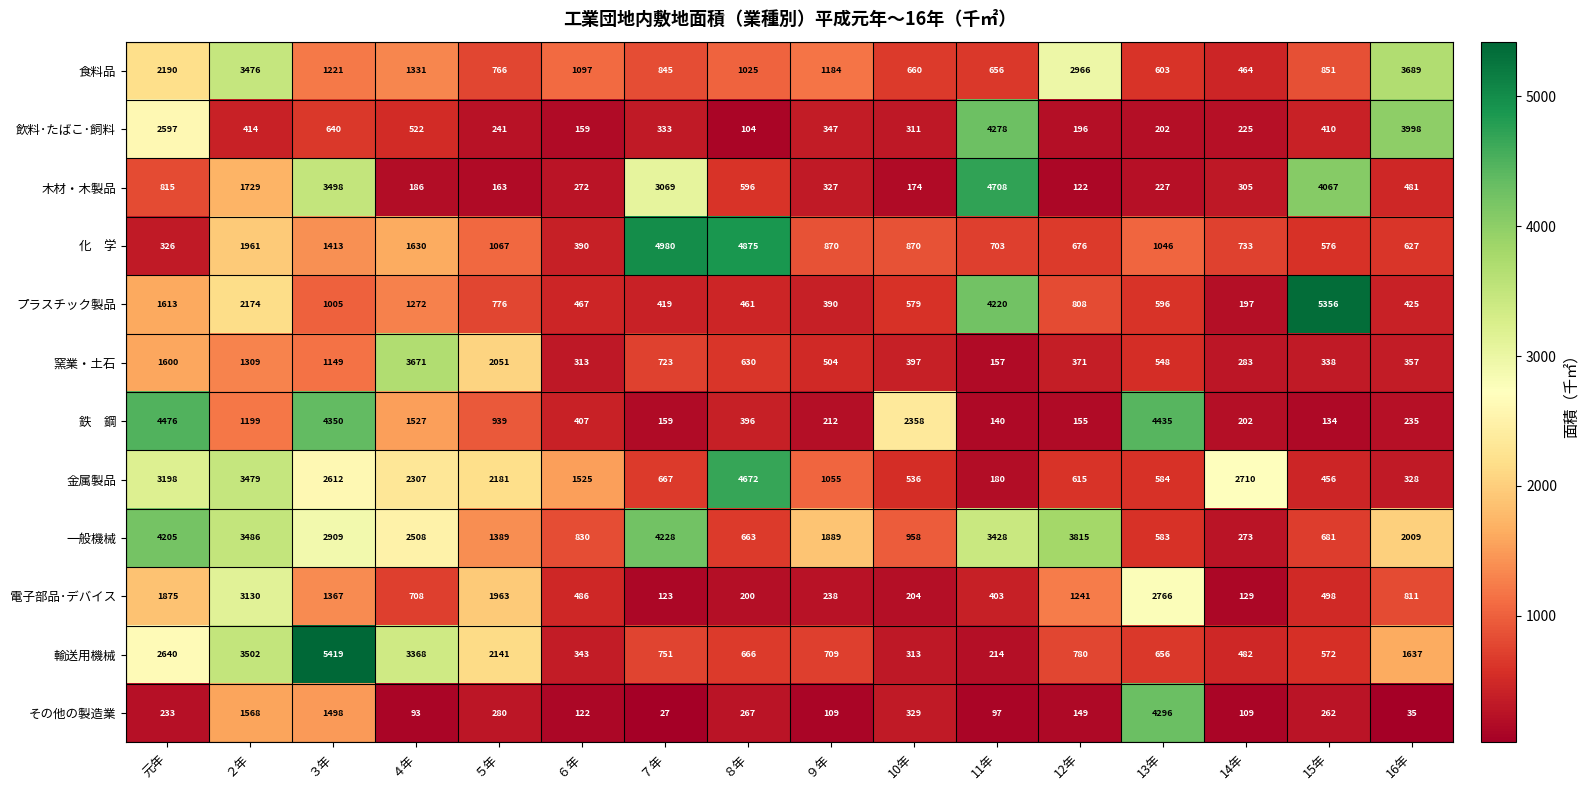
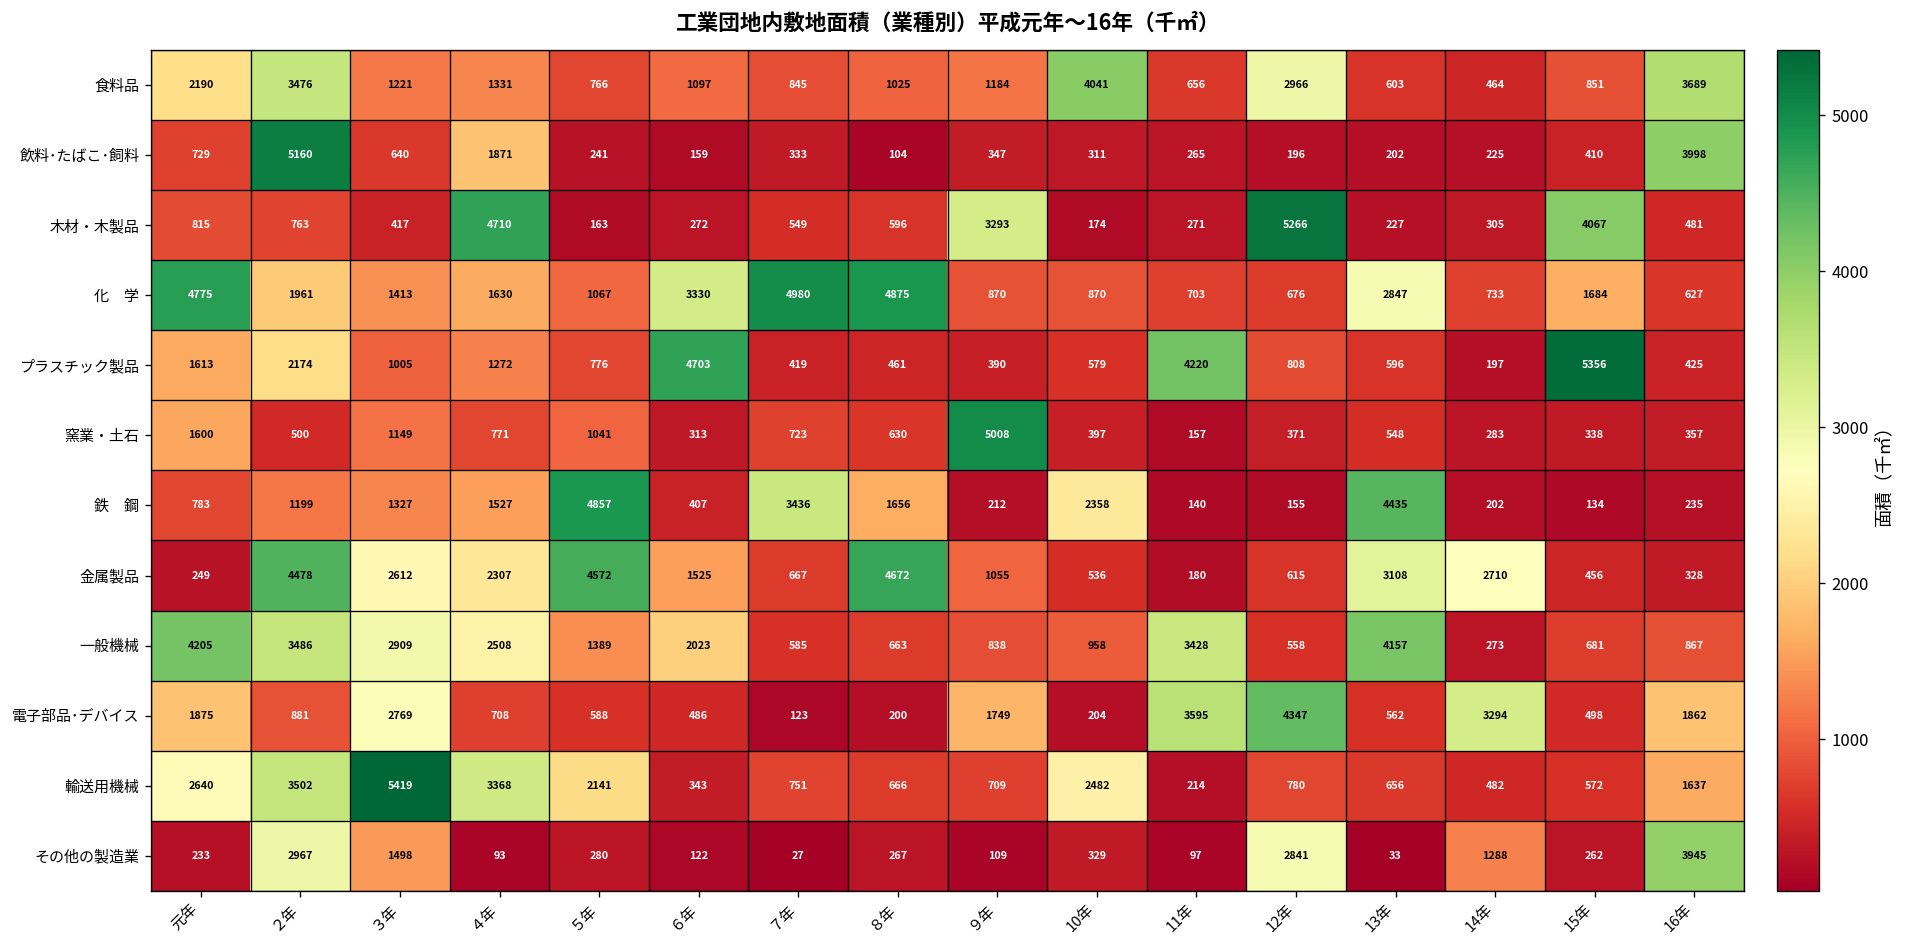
食料品, 10年: 660 -> 4041
飲料･たばこ･飼料, 元年: 2597 -> 729
飲料･たばこ･飼料, ２年: 414 -> 5160
飲料･たばこ･飼料, ４年: 522 -> 1871
飲料･たばこ･飼料, 11年: 4278 -> 265
木材・木製品, ２年: 1729 -> 763
木材・木製品, ３年: 3498 -> 417
木材・木製品, ４年: 186 -> 4710
木材・木製品, ７年: 3069 -> 549
木材・木製品, ９年: 327 -> 3293
木材・木製品, 11年: 4708 -> 271
木材・木製品, 12年: 122 -> 5266
化 学, 元年: 326 -> 4775
化 学, ６年: 390 -> 3330
化 学, 13年: 1046 -> 2847
化 学, 15年: 576 -> 1684
プラスチック製品, ６年: 467 -> 4703
窯業・土石, ２年: 1309 -> 500
窯業・土石, ４年: 3671 -> 771
窯業・土石, ５年: 2051 -> 1041
窯業・土石, ９年: 504 -> 5008
鉄 鋼, 元年: 4476 -> 783
鉄 鋼, ３年: 4350 -> 1327
鉄 鋼, ５年: 939 -> 4857
鉄 鋼, ７年: 159 -> 3436
鉄 鋼, ８年: 396 -> 1656
金属製品, 元年: 3198 -> 249
金属製品, ２年: 3479 -> 4478
金属製品, ５年: 2181 -> 4572
金属製品, 13年: 584 -> 3108
一般機械, ６年: 830 -> 2023
一般機械, ７年: 4228 -> 585
一般機械, ９年: 1889 -> 838
一般機械, 12年: 3815 -> 558
一般機械, 13年: 583 -> 4157
一般機械, 16年: 2009 -> 867
電子部品･デバイス, ２年: 3130 -> 881
電子部品･デバイス, ３年: 1367 -> 2769
電子部品･デバイス, ５年: 1963 -> 588
電子部品･デバイス, ９年: 238 -> 1749
電子部品･デバイス, 11年: 403 -> 3595
電子部品･デバイス, 12年: 1241 -> 4347
電子部品･デバイス, 13年: 2766 -> 562
電子部品･デバイス, 14年: 129 -> 3294
電子部品･デバイス, 16年: 811 -> 1862
輸送用機械, 10年: 313 -> 2482
その他の製造業, ２年: 1568 -> 2967
その他の製造業, 12年: 149 -> 2841
その他の製造業, 13年: 4296 -> 33
その他の製造業, 14年: 109 -> 1288
その他の製造業, 16年: 35 -> 3945
